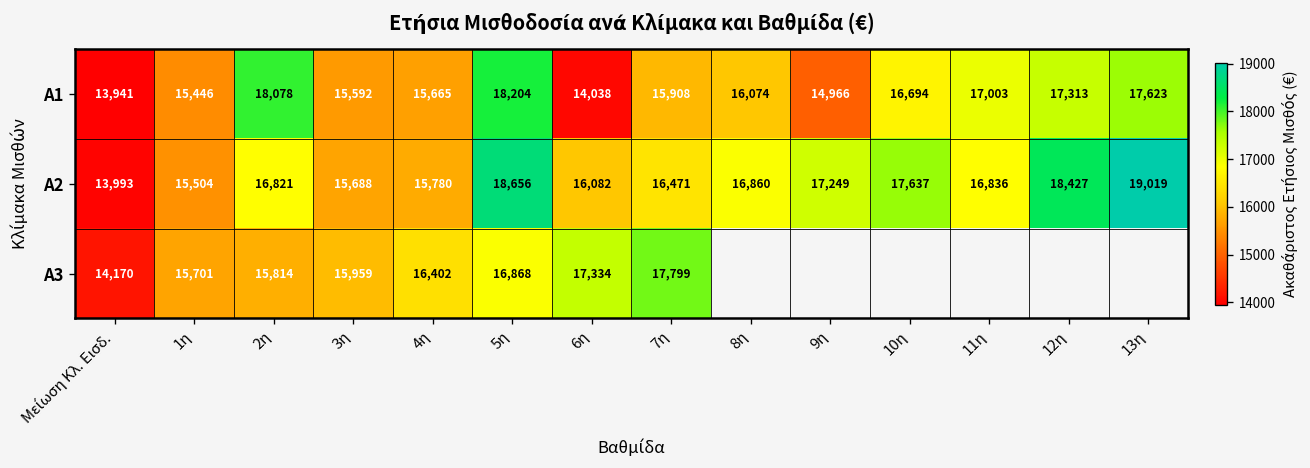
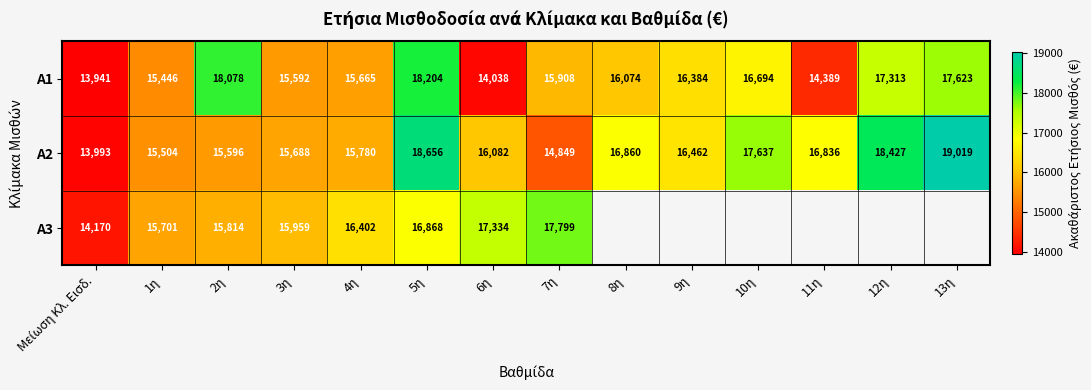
A1, 9η: 14,966 -> 16,384
A1, 11η: 17,003 -> 14,389
A2, 2η: 16,821 -> 15,596
A2, 7η: 16,471 -> 14,849
A2, 9η: 17,249 -> 16,462
